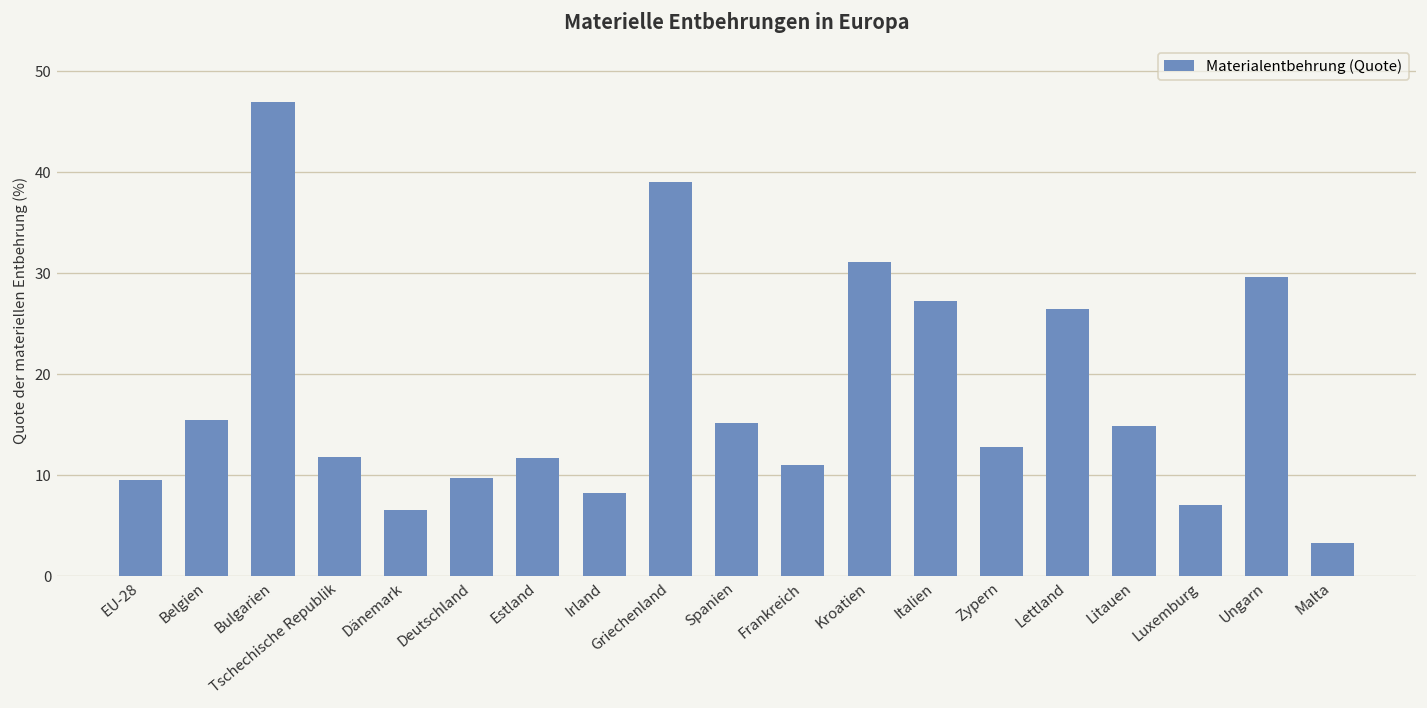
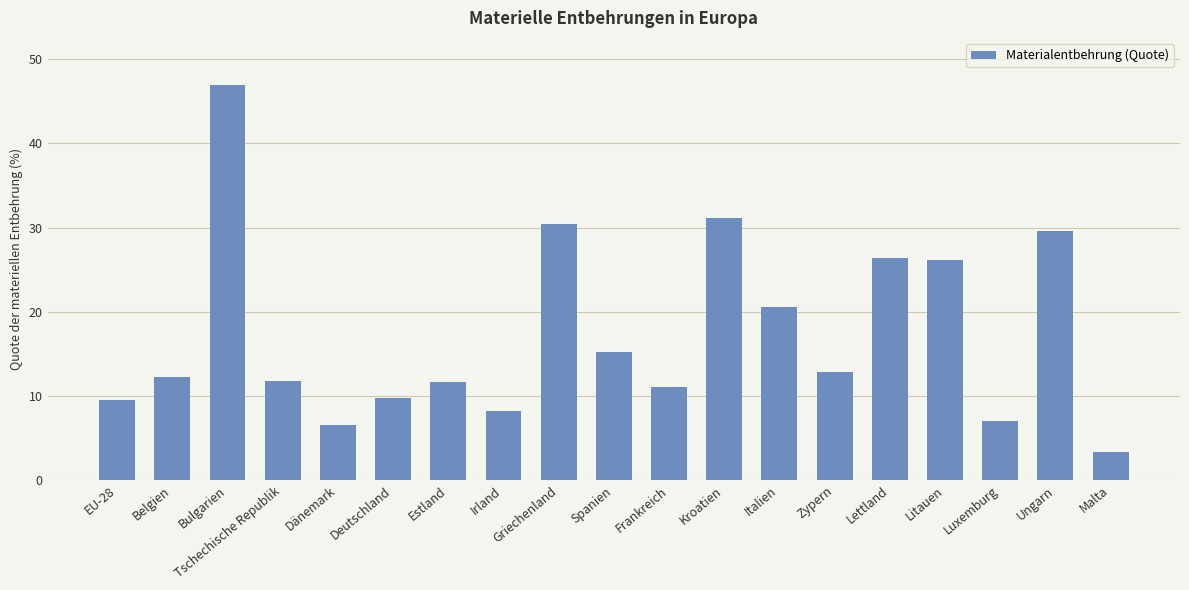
Belgien: 16 -> 12
Griechenland: 39 -> 30
Italien: 27 -> 21
Litauen: 15 -> 26
